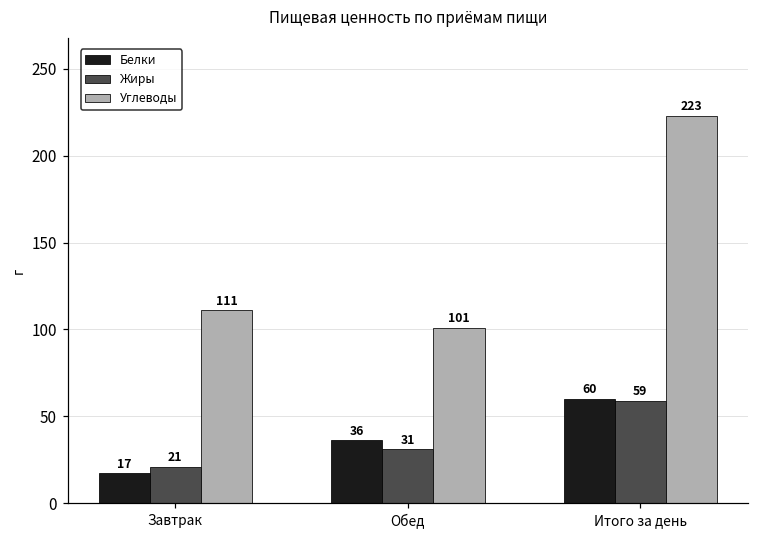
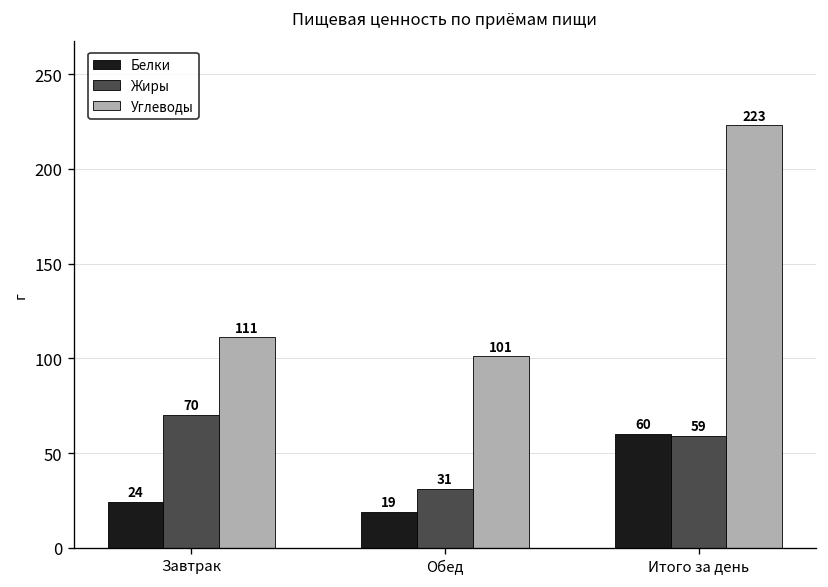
Белки, Завтрак: 17 -> 24
Жиры, Завтрак: 21 -> 70
Белки, Обед: 36 -> 19
